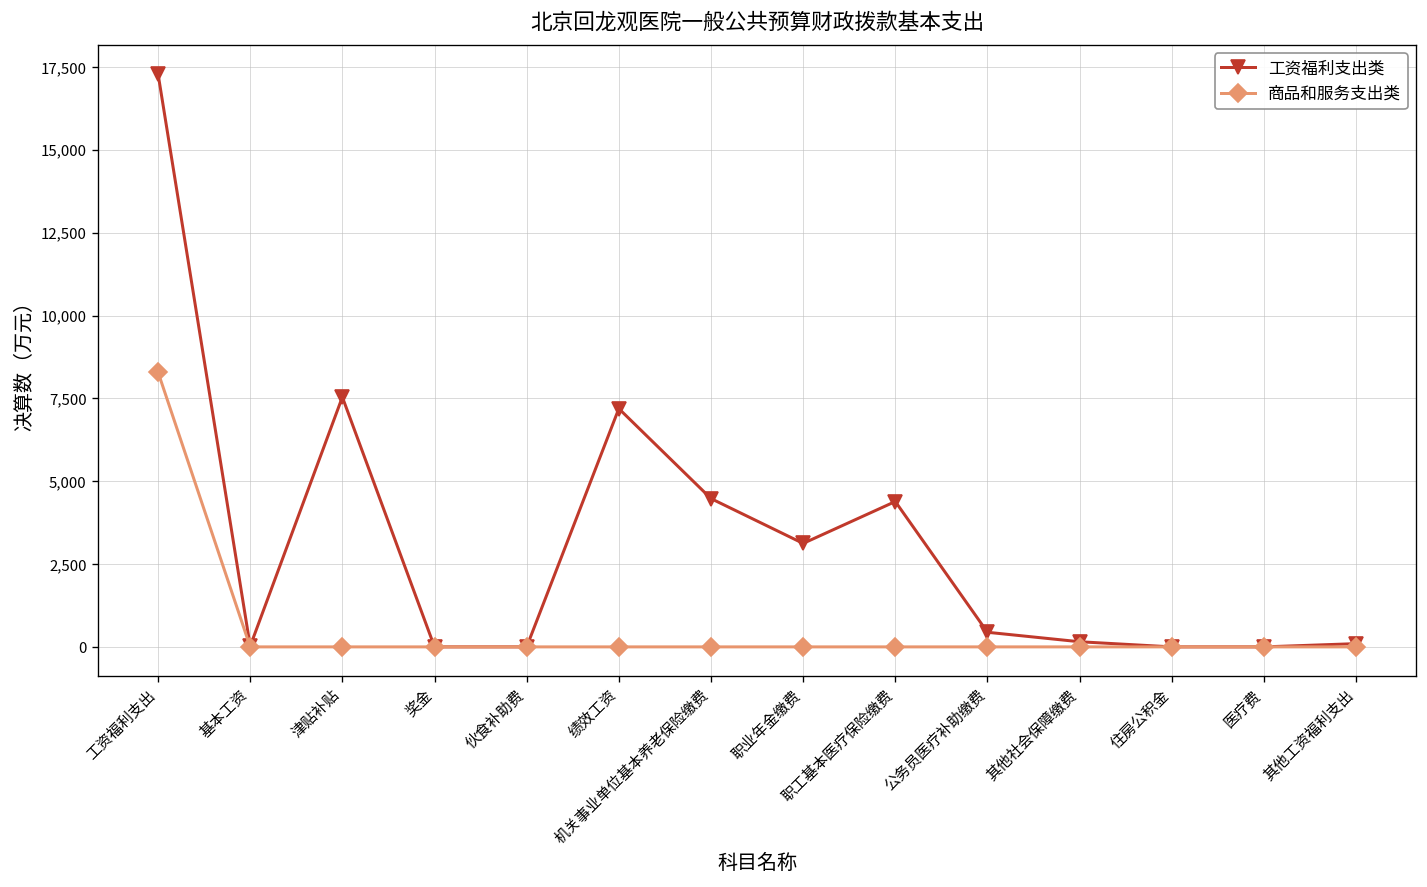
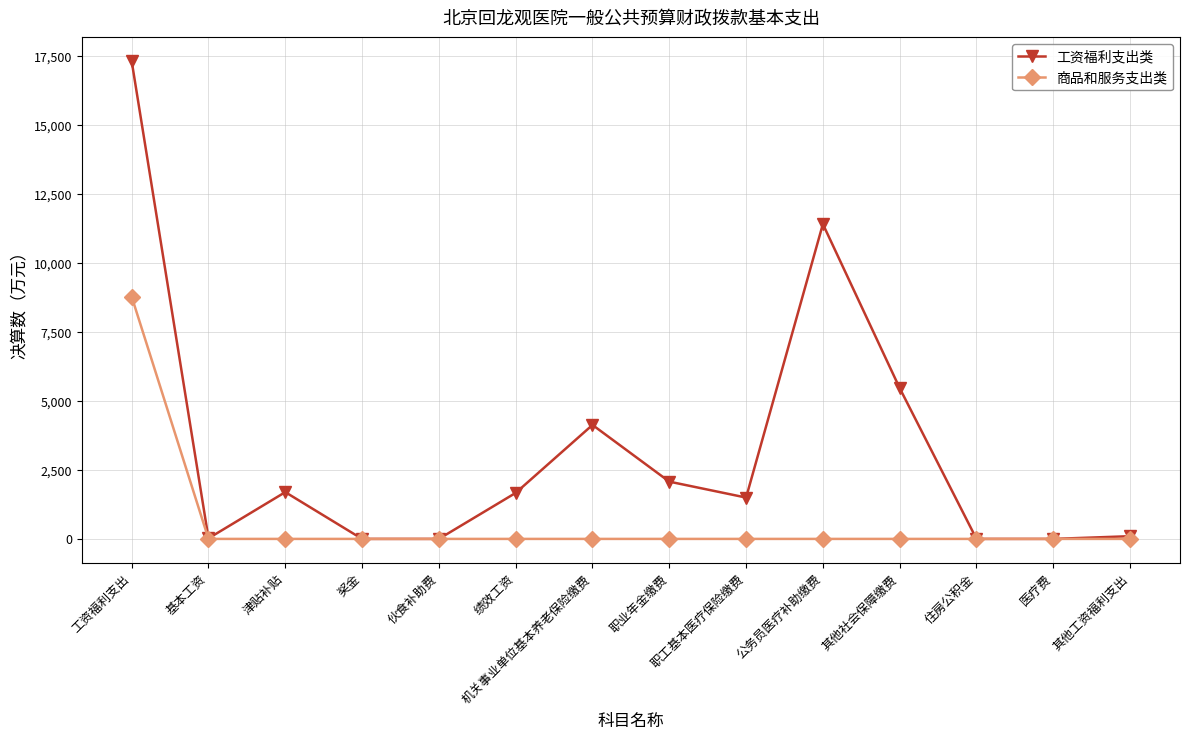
商品和服务支出类, 工资福利支出: 8,300 -> 8,800
工资福利支出类, 津贴补贴: 7,500 -> 1,700
工资福利支出类, 绩效工资: 7,200 -> 1,700
工资福利支出类, 机关事业单位基本养老保险缴费: 4,500 -> 4,100
工资福利支出类, 职业年金缴费: 3,100 -> 2,100
工资福利支出类, 职工基本医疗保险缴费: 4,400 -> 1,500
工资福利支出类, 公务员医疗补助缴费: 400 -> 11,400
工资福利支出类, 其他社会保障缴费: 200 -> 5,500
